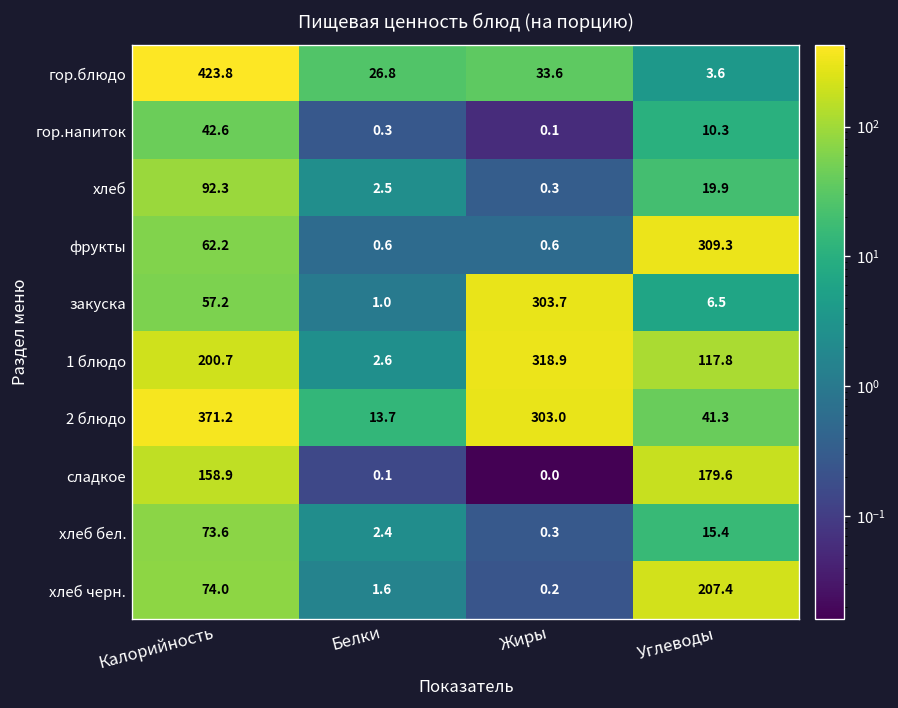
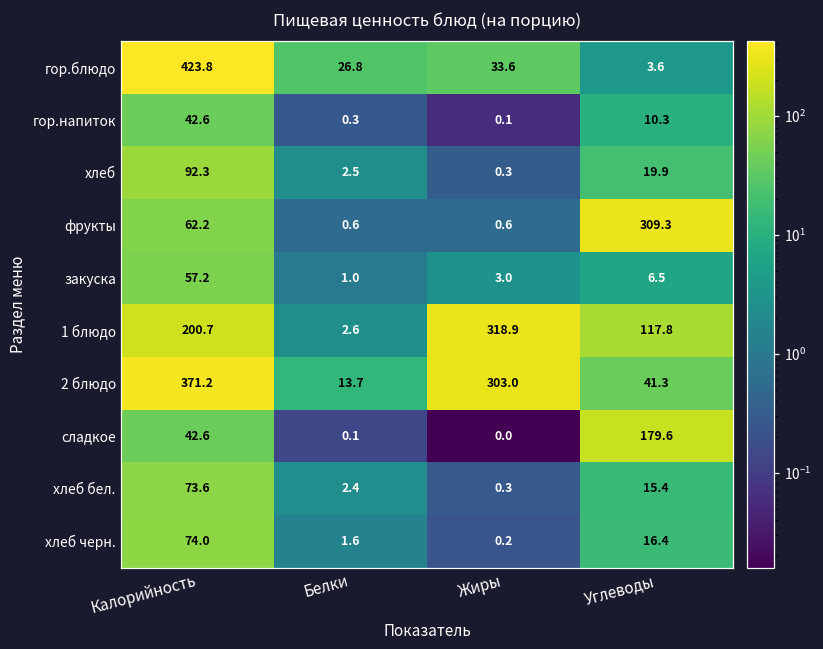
закуска, Жиры: 303.7 -> 3.0
сладкое, Калорийность: 158.9 -> 42.6
хлеб черн., Углеводы: 207.4 -> 16.4
